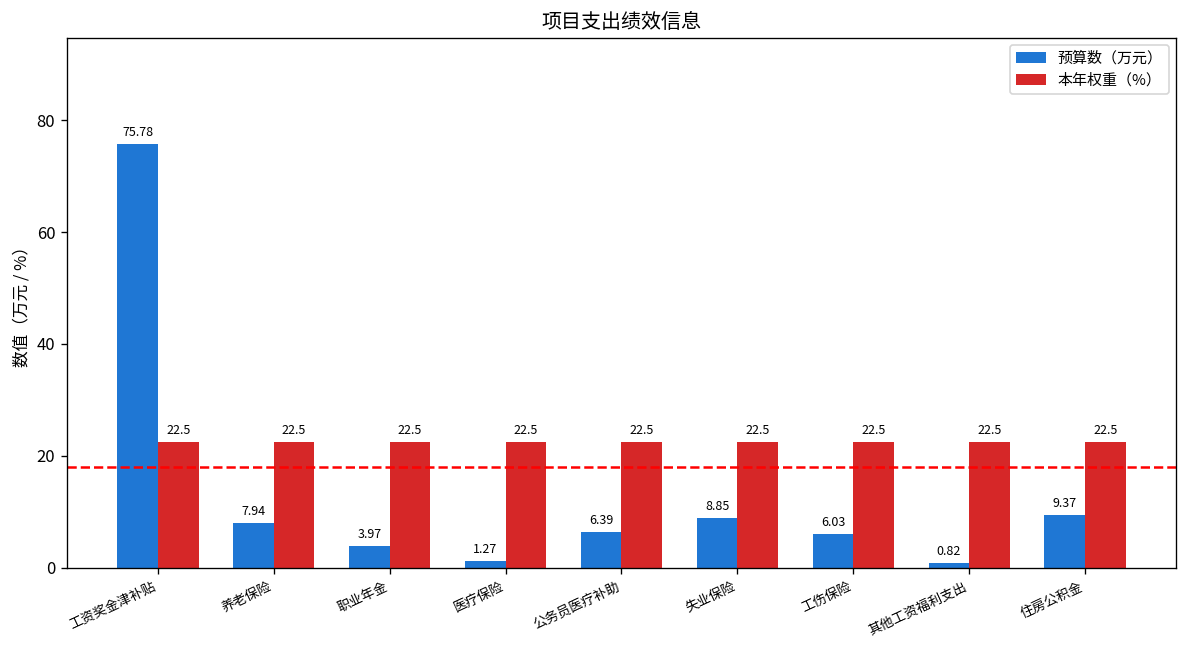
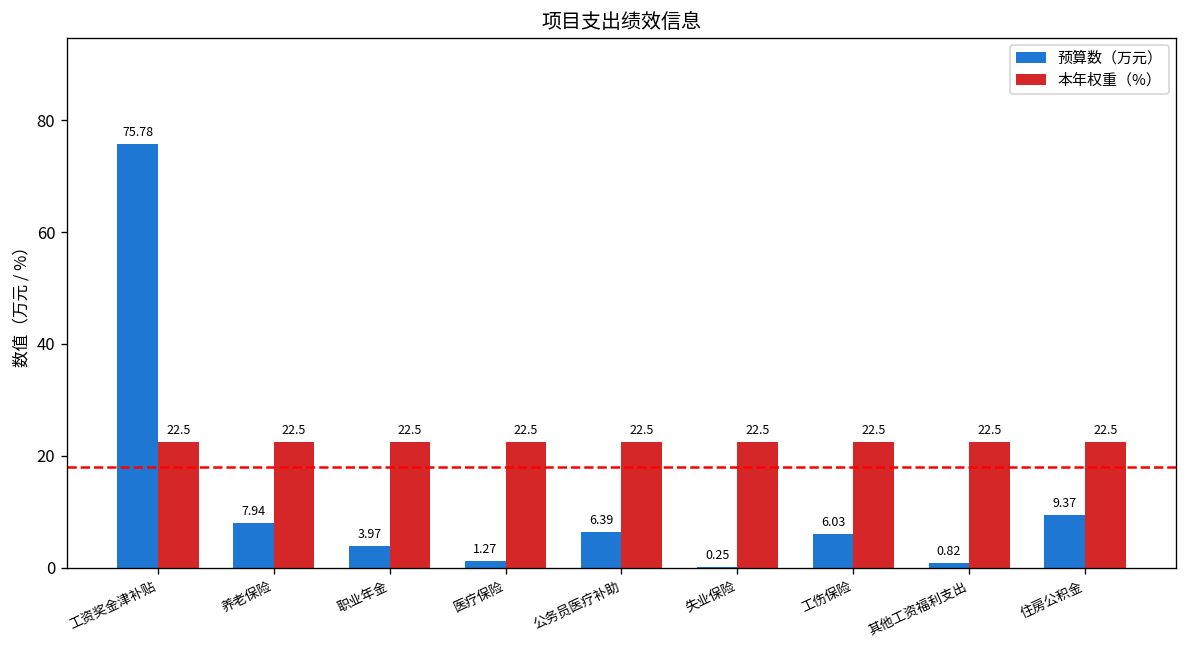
预算数（万元）, 失业保险: 8.85 -> 0.25
